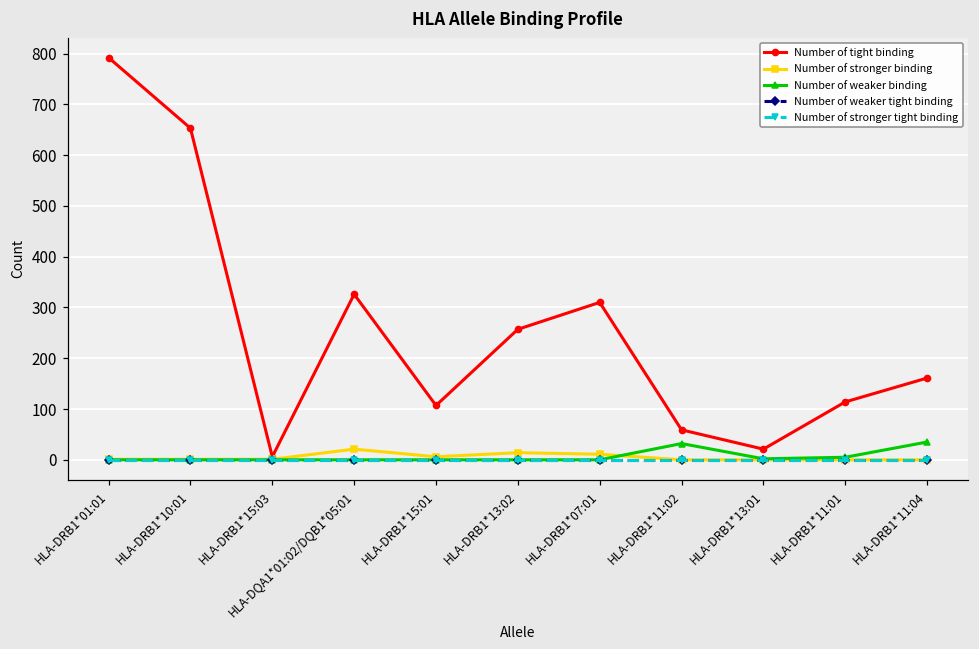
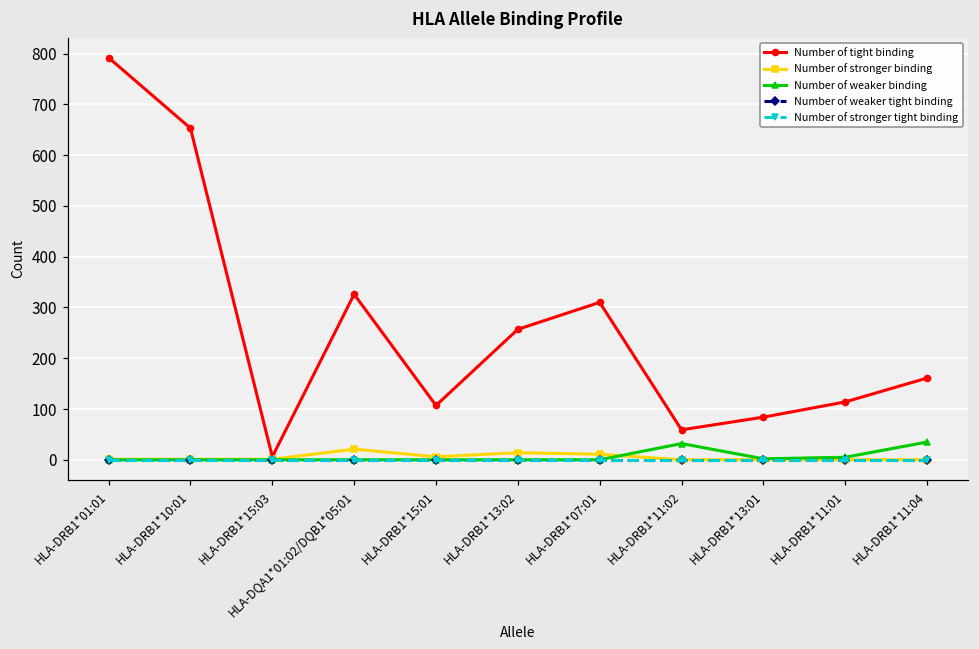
Number of tight binding, HLA-DRB1*13:01: 20 -> 80
